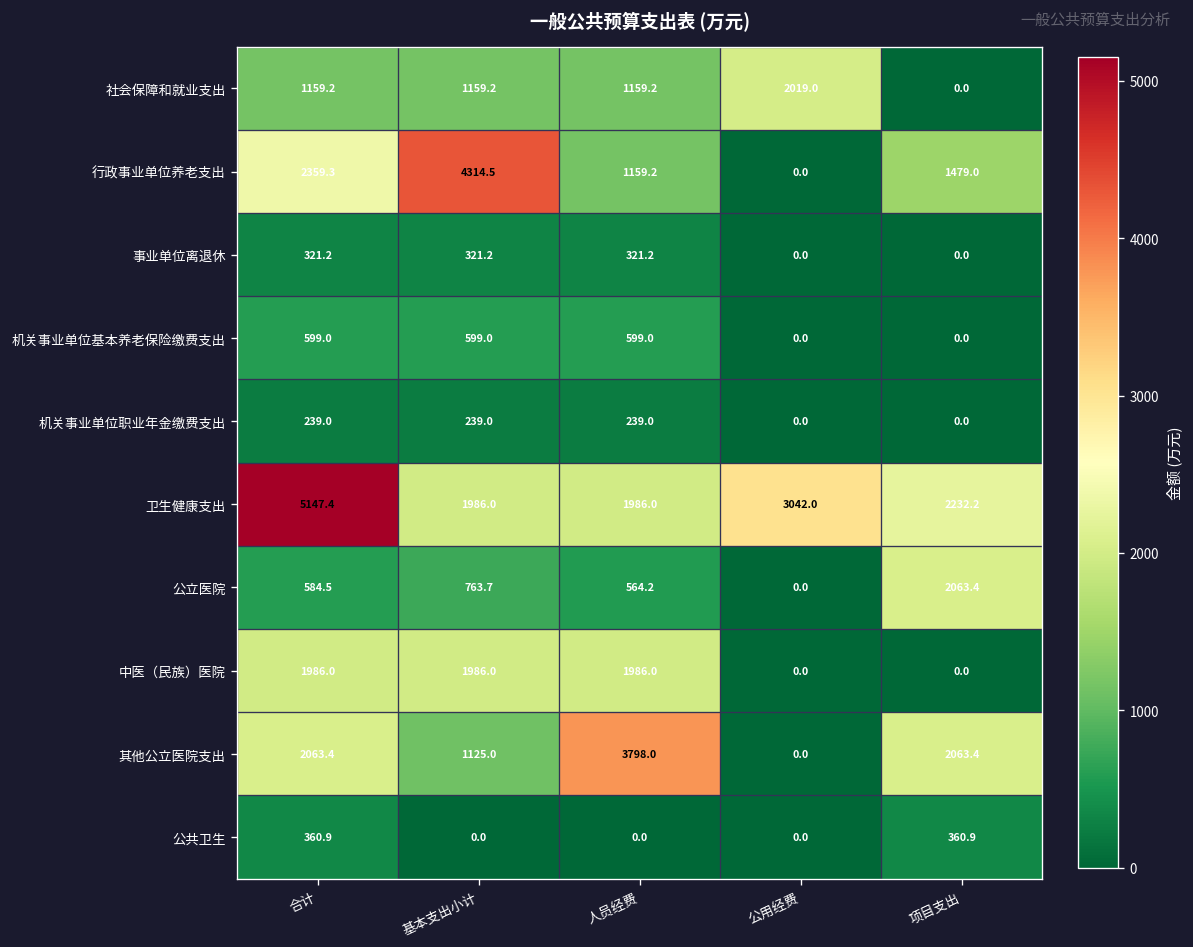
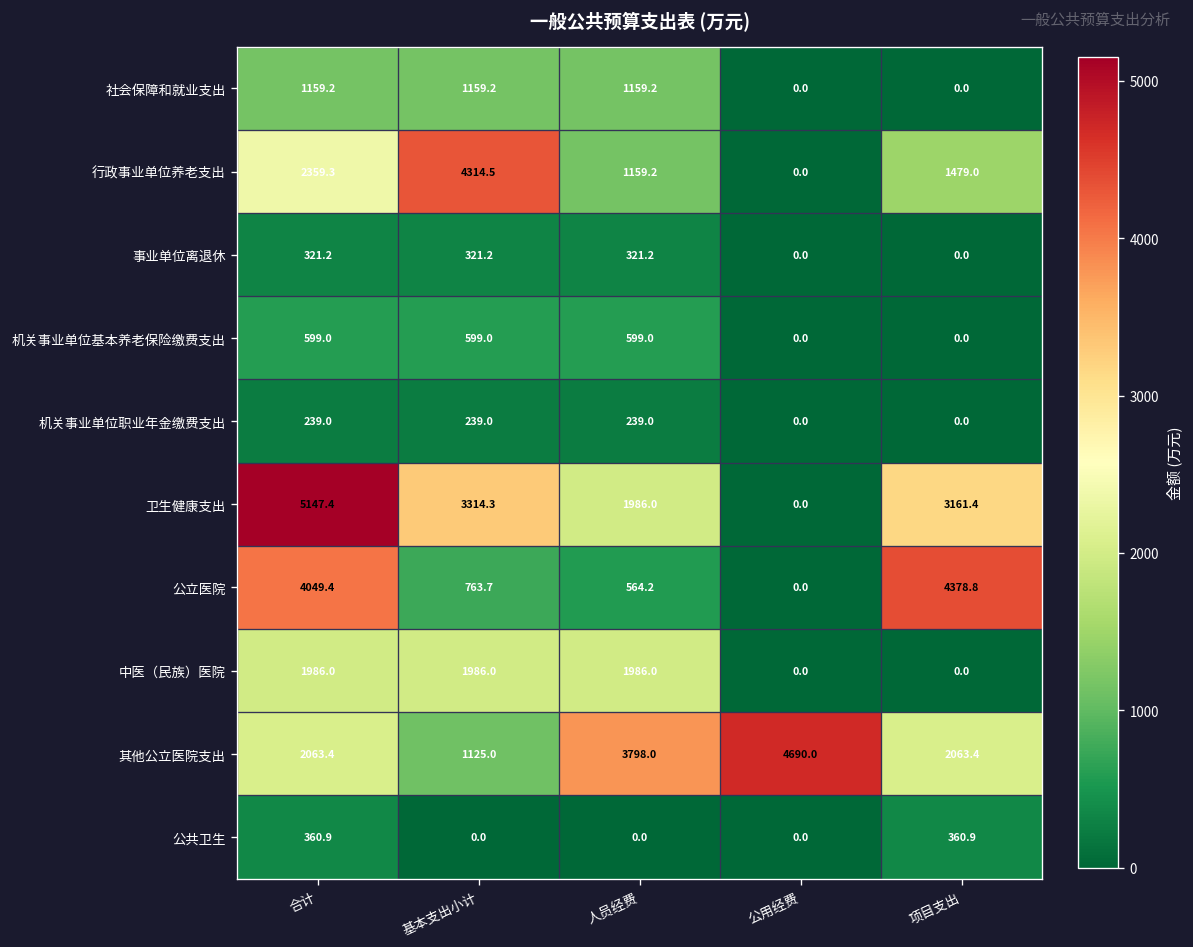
社会保障和就业支出, 公用经费: 2019.0 -> 0.0
卫生健康支出, 基本支出小计: 1986.0 -> 3314.3
卫生健康支出, 公用经费: 3042.0 -> 0.0
卫生健康支出, 项目支出: 2232.2 -> 3161.4
公立医院, 合计: 584.5 -> 4049.4
公立医院, 项目支出: 2063.4 -> 4378.8
其他公立医院支出, 公用经费: 0.0 -> 4690.0
